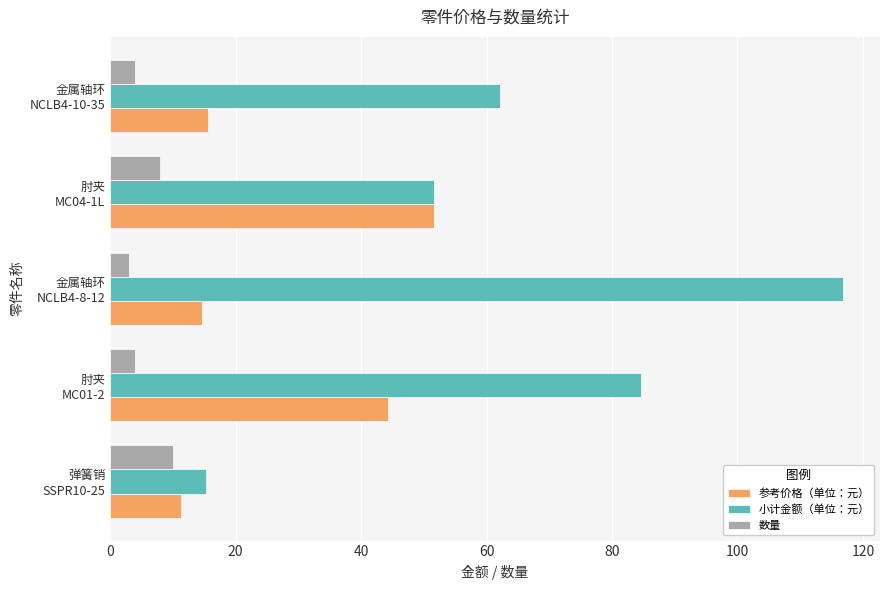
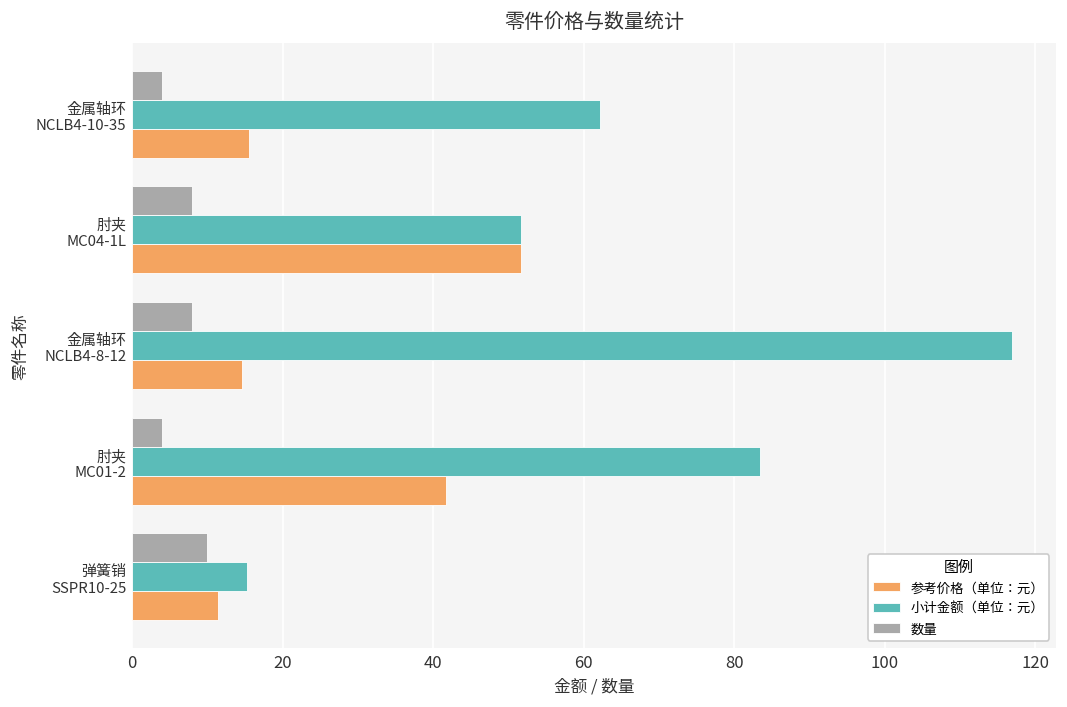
数量, 金属轴环 NCLB4-8-12: 3 -> 8
小计金额（单位：元）, 肘夹 MC01-2: 85 -> 83
参考价格（单位：元）, 肘夹 MC01-2: 44 -> 42
